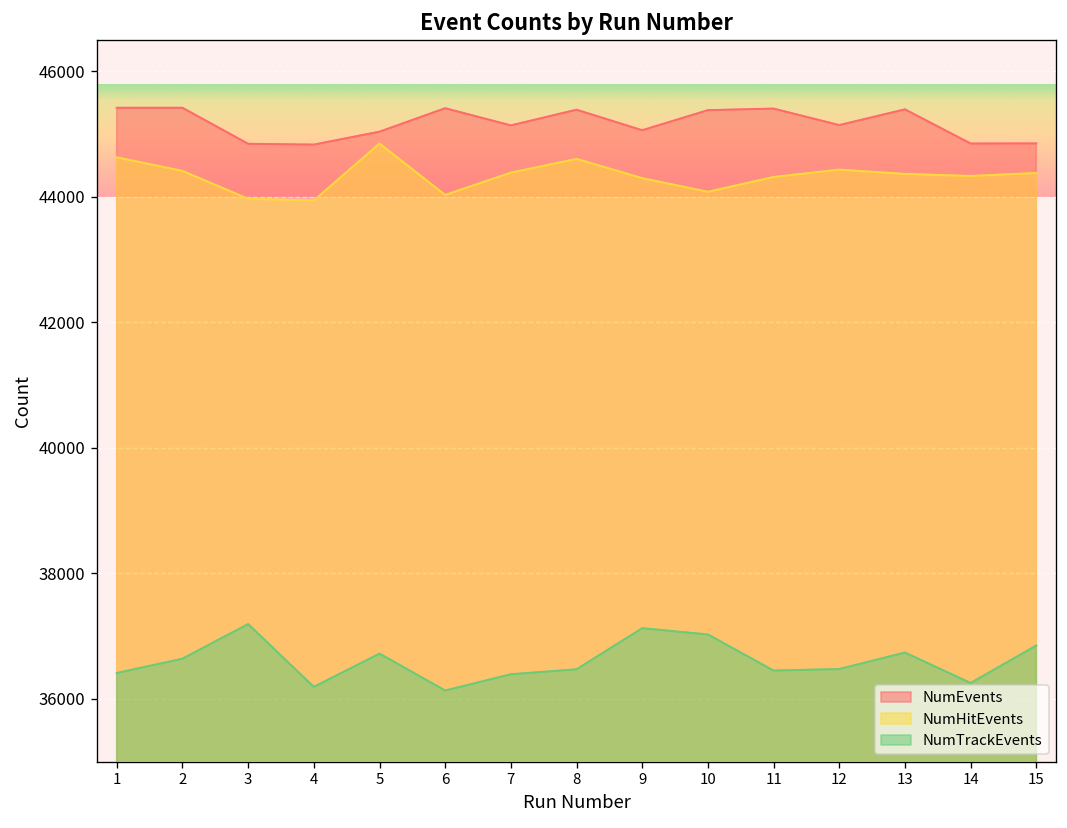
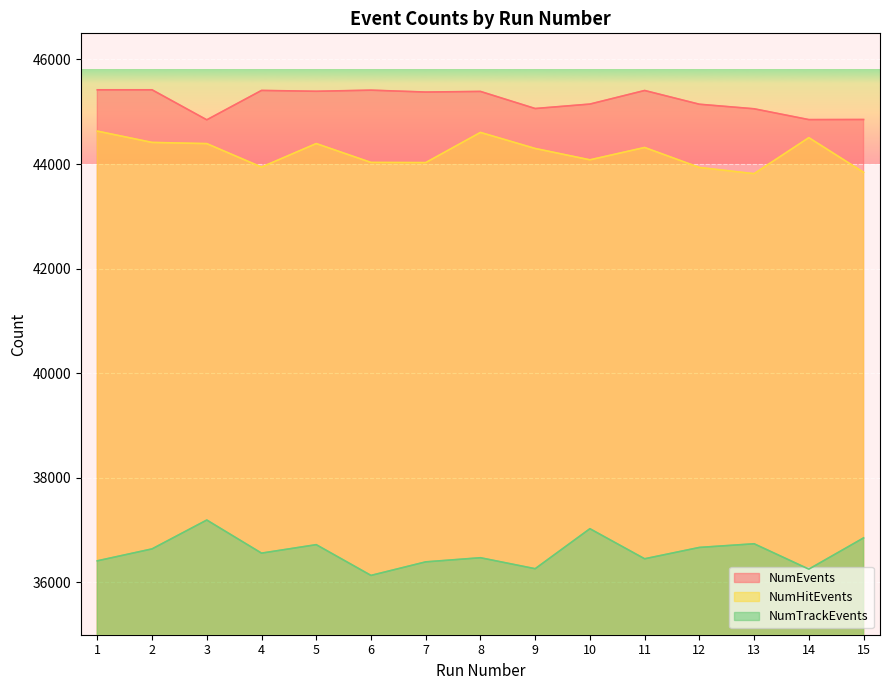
NumHitEvents, 3: 44000 -> 44400
NumEvents, 4: 44800 -> 45400
NumTrackEvents, 4: 36200 -> 36600
NumEvents, 5: 45000 -> 45400
NumHitEvents, 5: 44900 -> 44400
NumEvents, 7: 45100 -> 45400
NumHitEvents, 7: 44400 -> 44000
NumTrackEvents, 9: 37100 -> 36300
NumEvents, 10: 45400 -> 45100
NumHitEvents, 12: 44400 -> 43900
NumTrackEvents, 12: 36500 -> 36700
NumEvents, 13: 45400 -> 45100
NumHitEvents, 13: 44400 -> 43800
NumHitEvents, 14: 44300 -> 44500
NumHitEvents, 15: 44400 -> 43800
